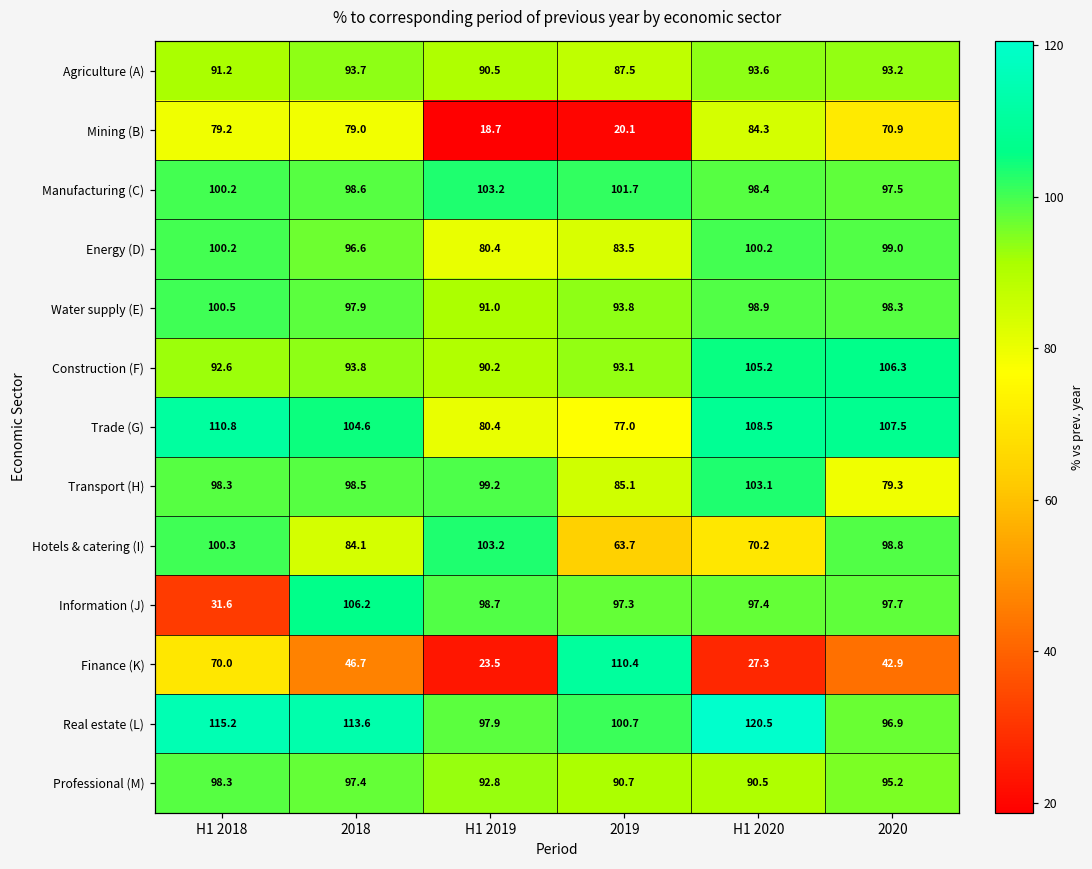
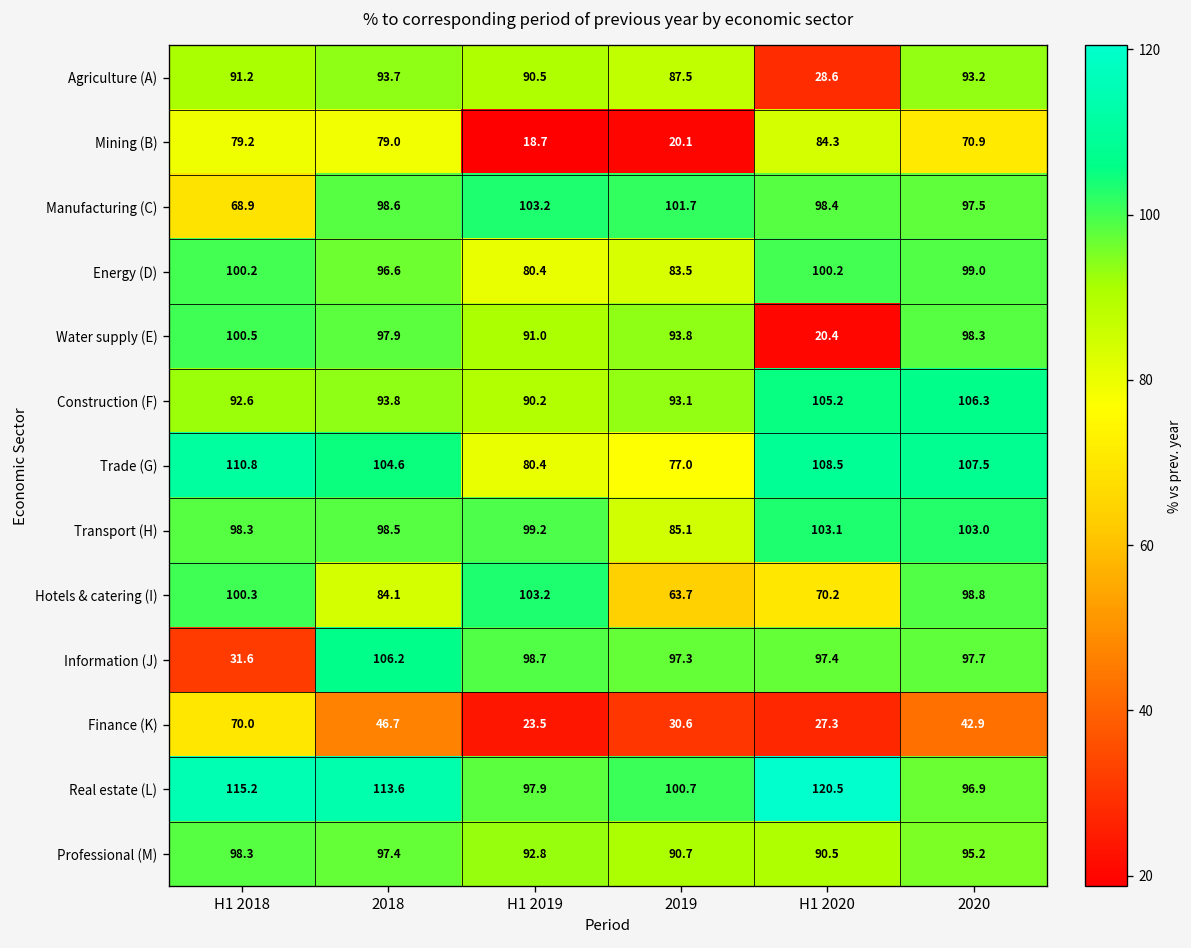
Agriculture (A), H1 2020: 93.6 -> 28.6
Manufacturing (C), H1 2018: 100.2 -> 68.9
Water supply (E), H1 2020: 98.9 -> 20.4
Transport (H), 2020: 79.3 -> 103.0
Finance (K), 2019: 110.4 -> 30.6
